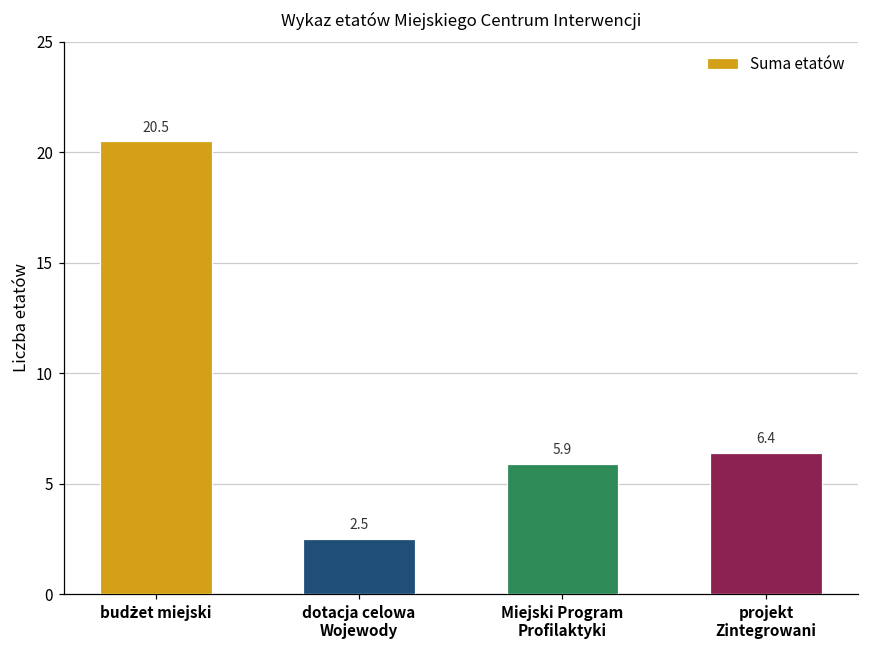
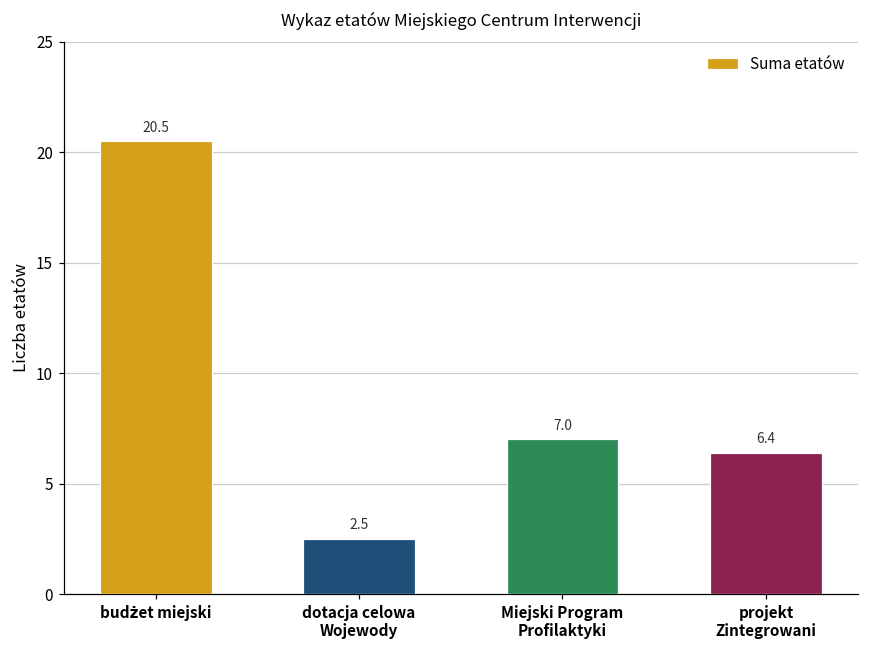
Miejski Program Profilaktyki: 5.9 -> 7.0
